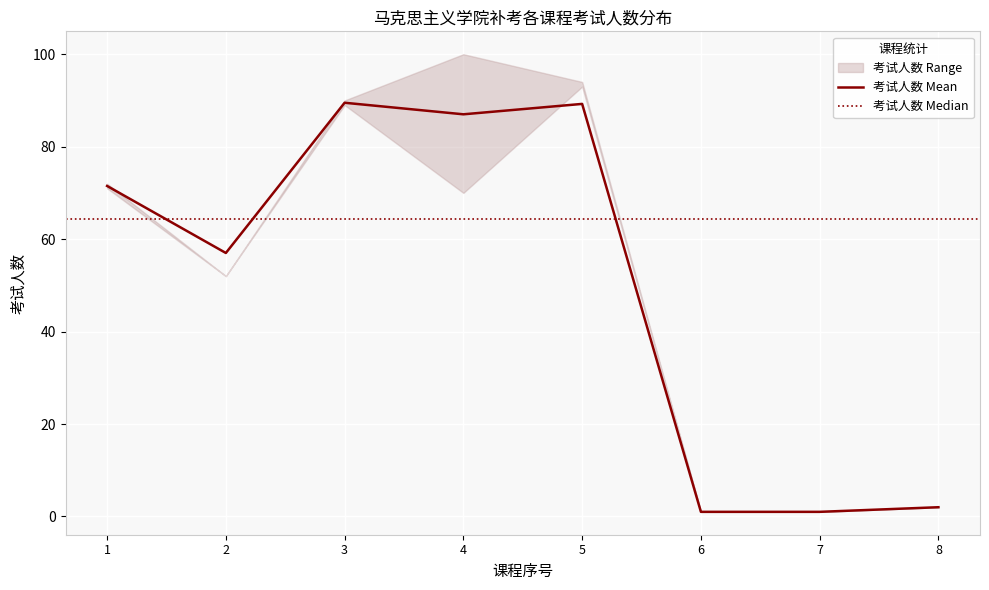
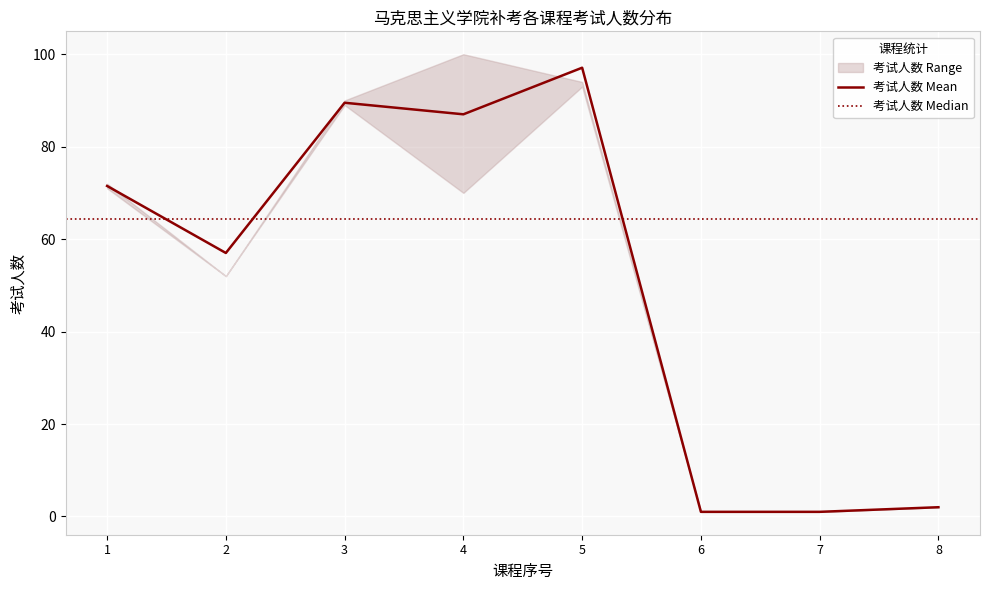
考试人数 Mean, 5: 89 -> 97
